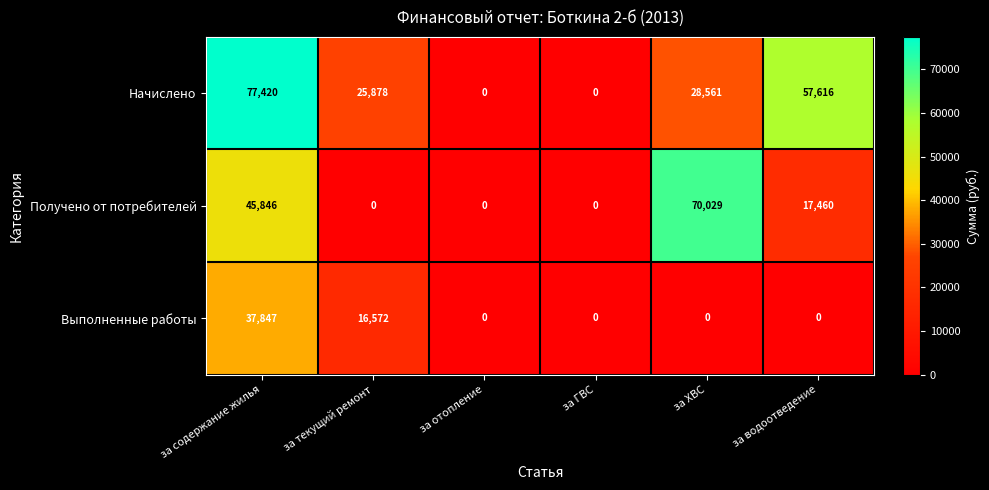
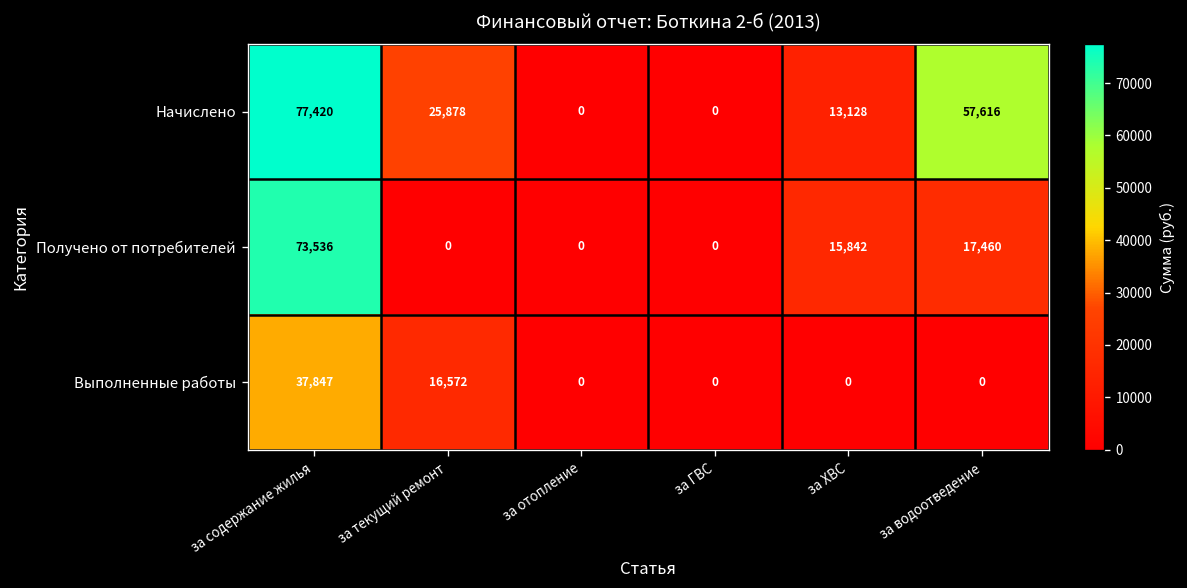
Начислено, за ХВС: 28,561 -> 13,128
Получено от потребителей, за содержание жилья: 45,846 -> 73,536
Получено от потребителей, за ХВС: 70,029 -> 15,842
